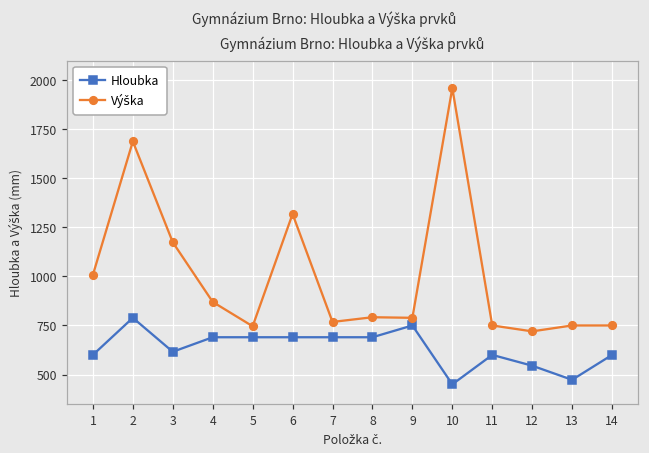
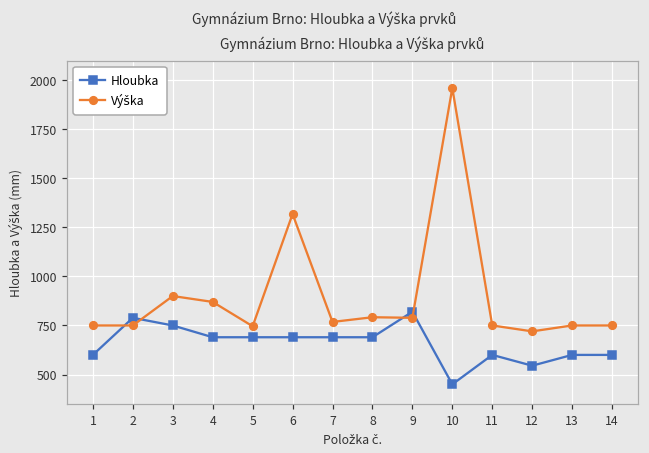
Výška, 1: 1010 -> 750
Výška, 2: 1690 -> 750
Hloubka, 3: 620 -> 750
Výška, 3: 1170 -> 900
Hloubka, 9: 750 -> 820
Hloubka, 13: 470 -> 600
